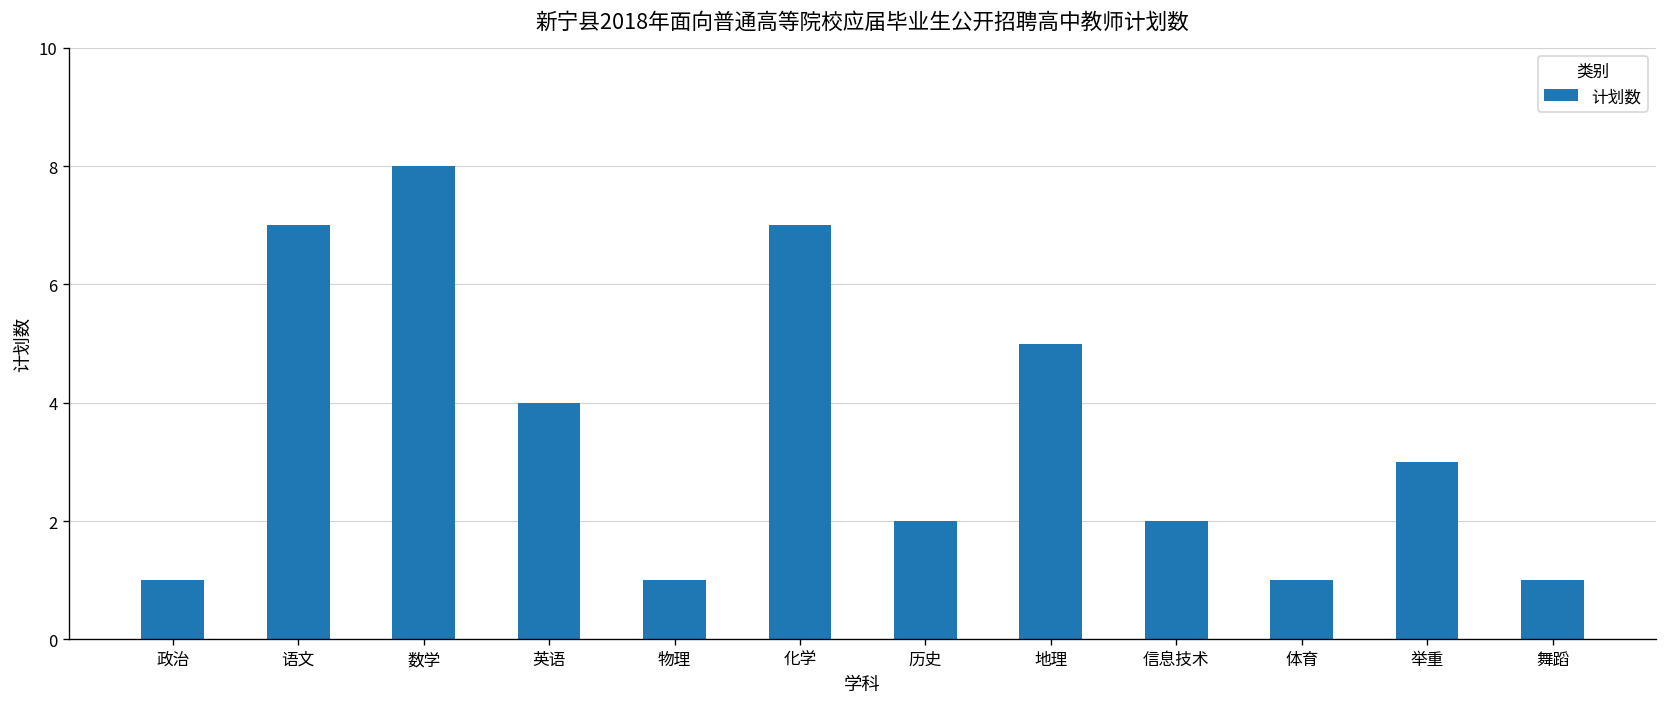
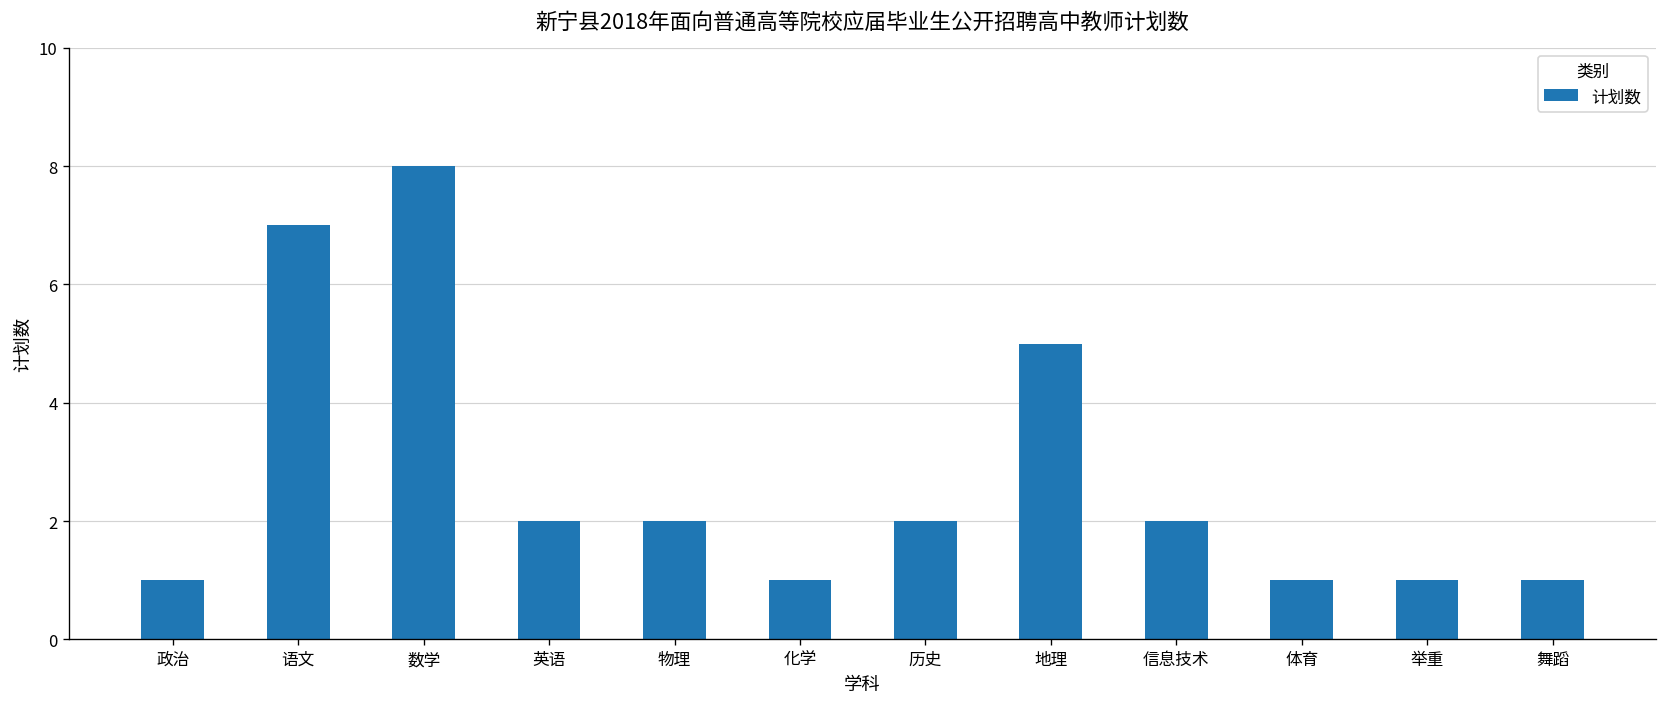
英语: 4 -> 2
物理: 1 -> 2
化学: 7 -> 1
举重: 3 -> 1
